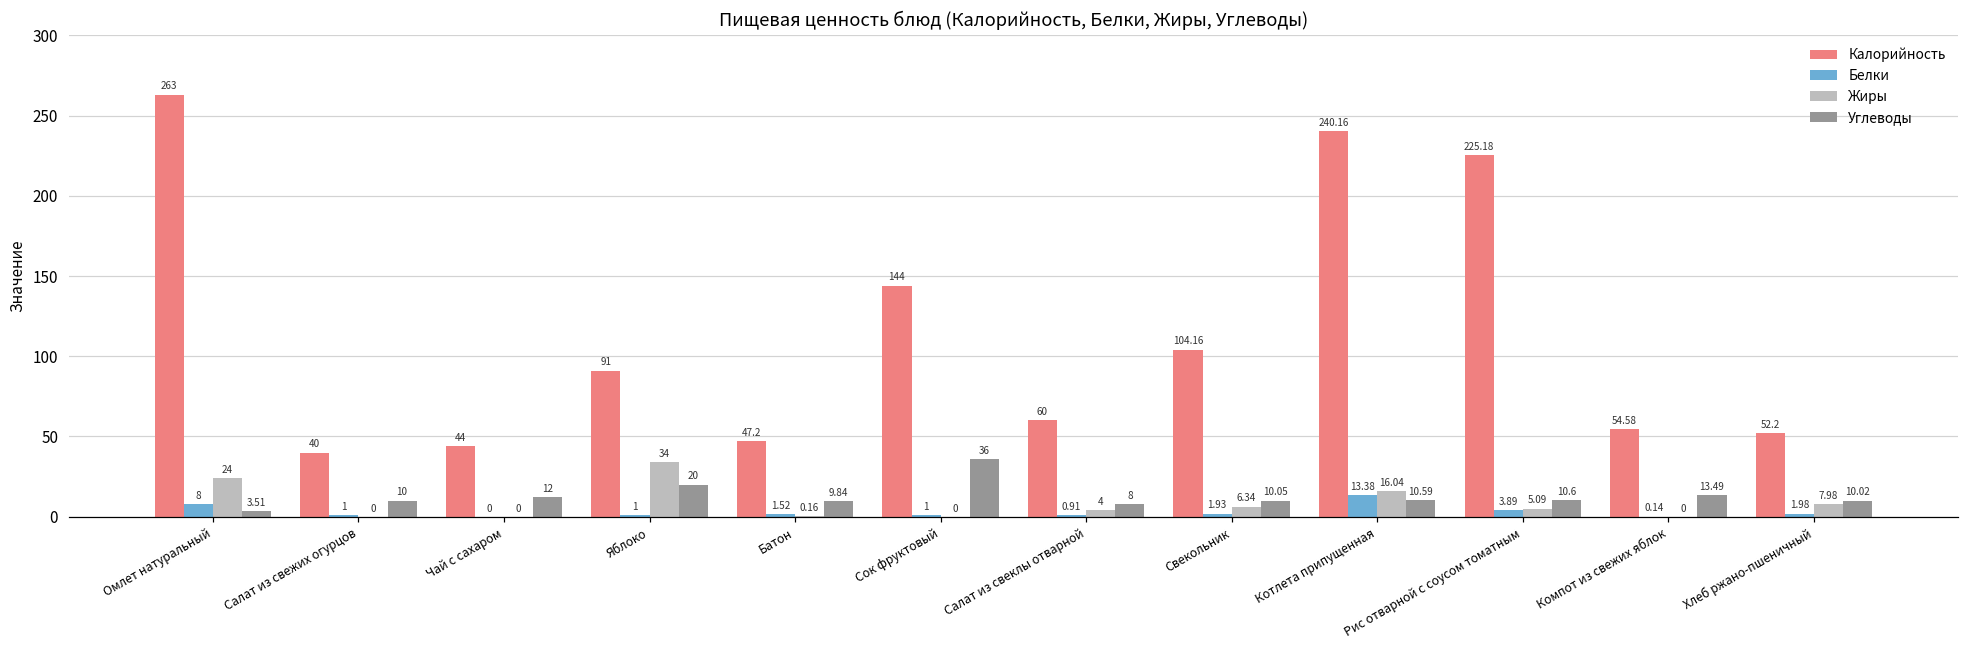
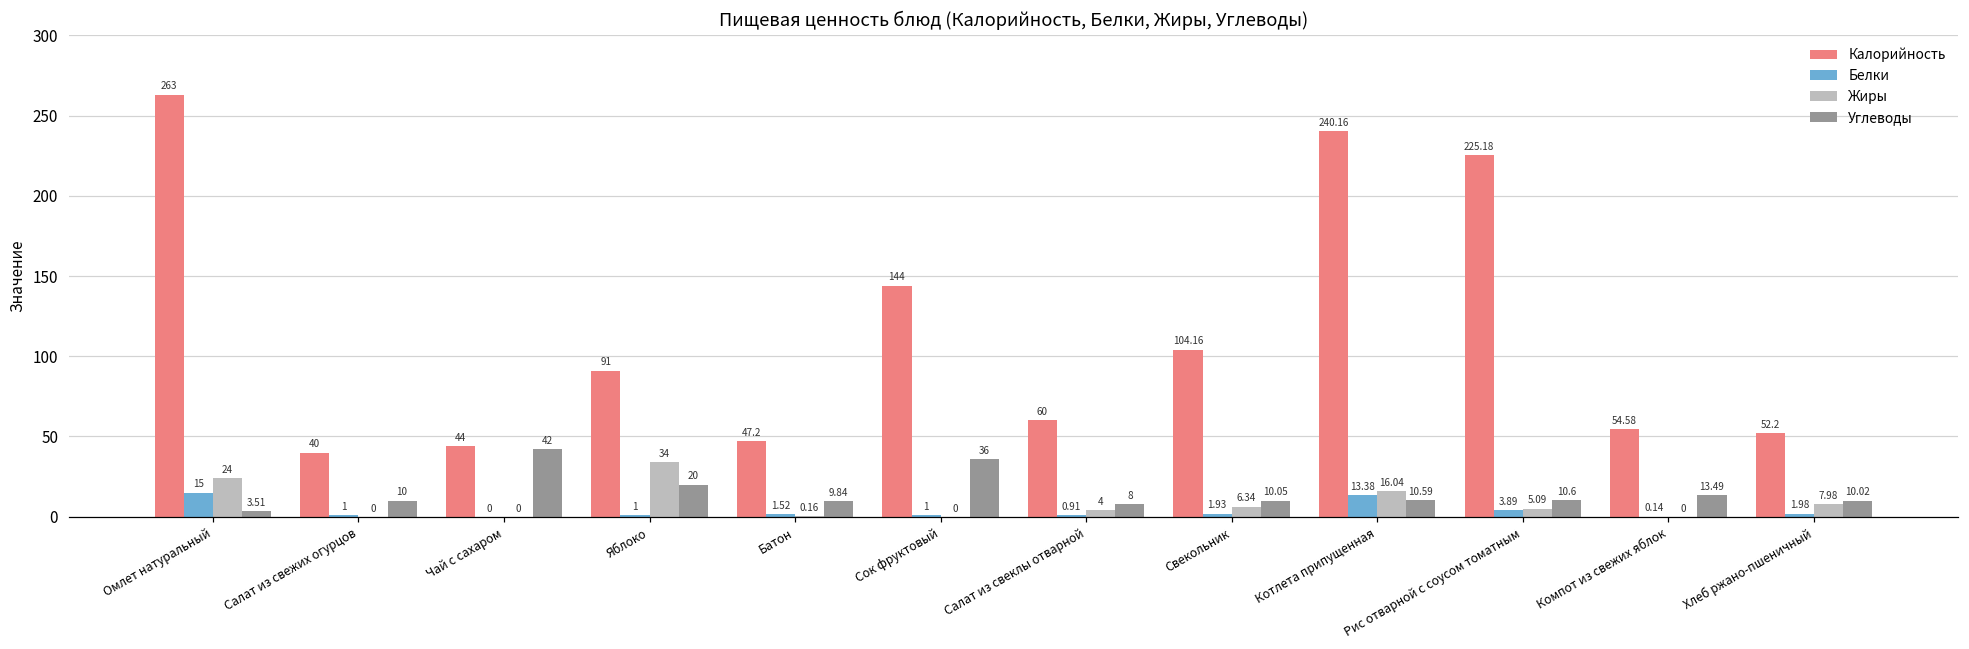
Белки, Омлет натуральный: 8 -> 15
Углеводы, Чай с сахаром: 12 -> 42
